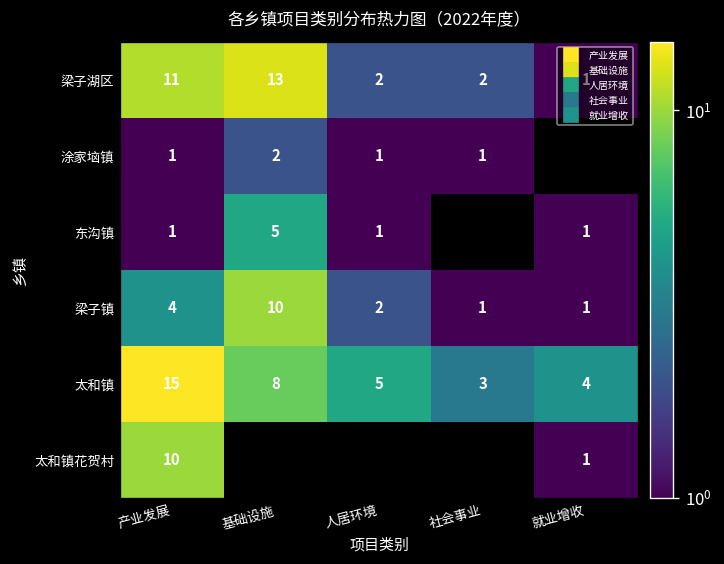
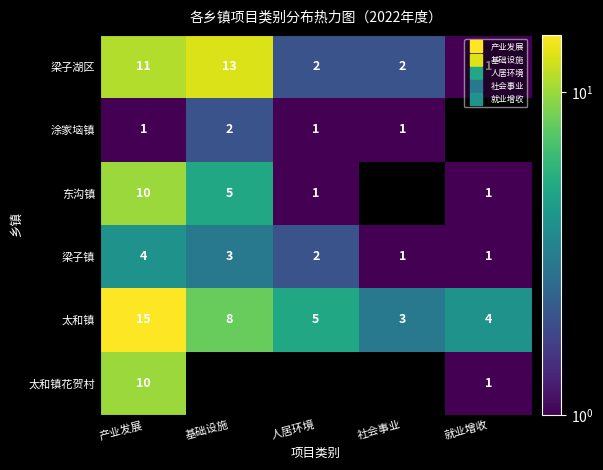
东沟镇, 产业发展: 1 -> 10
梁子镇, 基础设施: 10 -> 3
